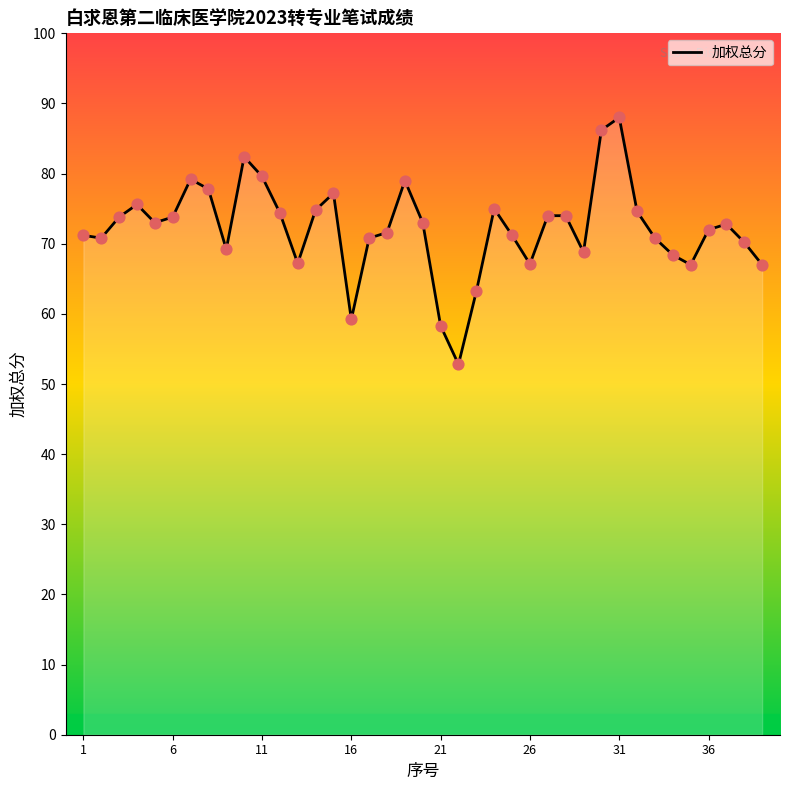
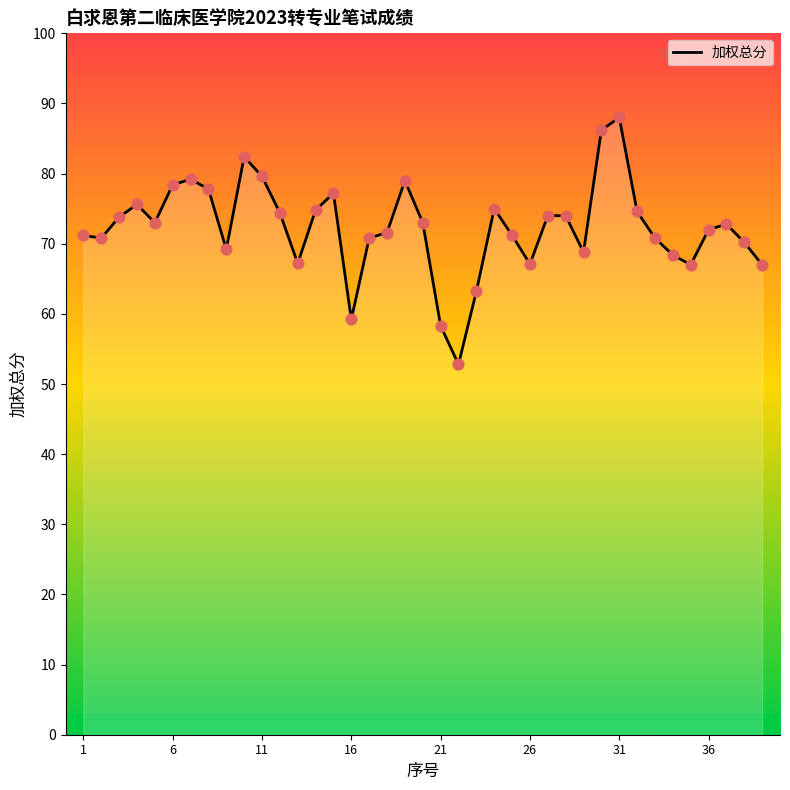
6: 74 -> 78
